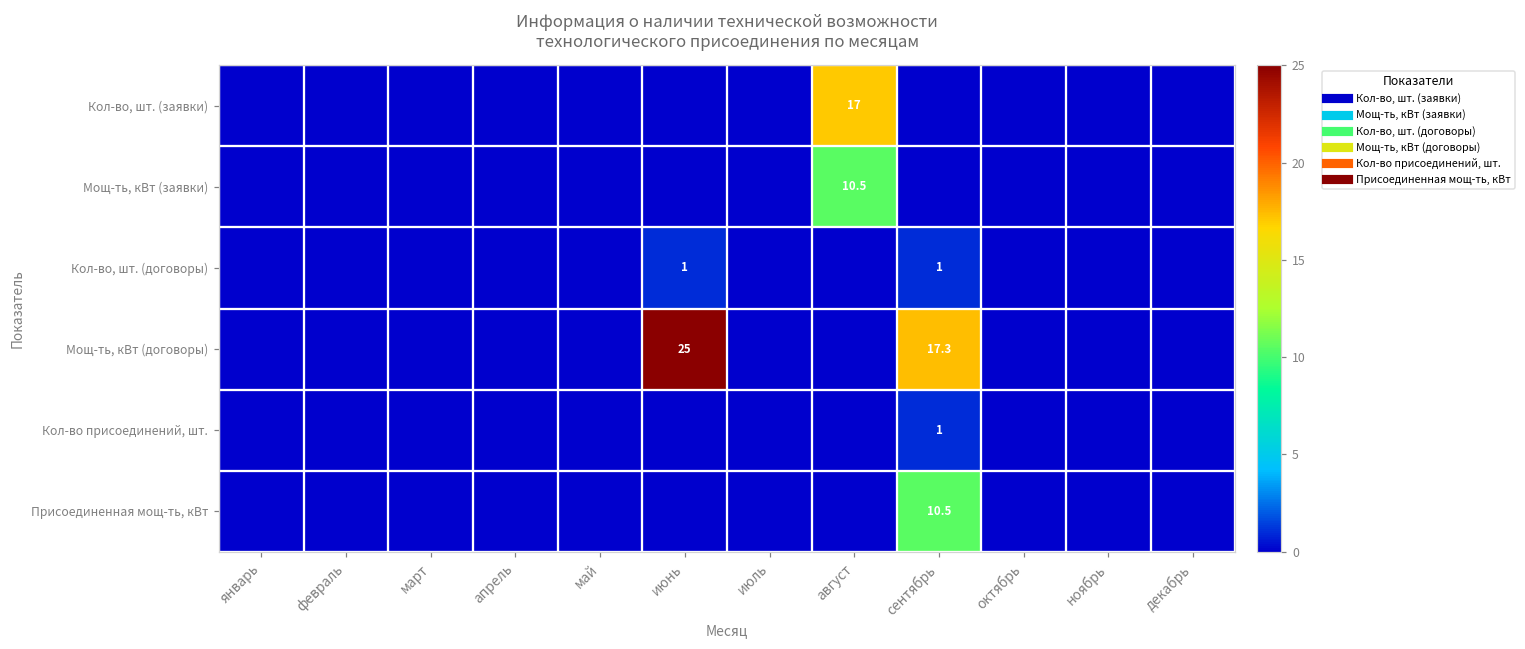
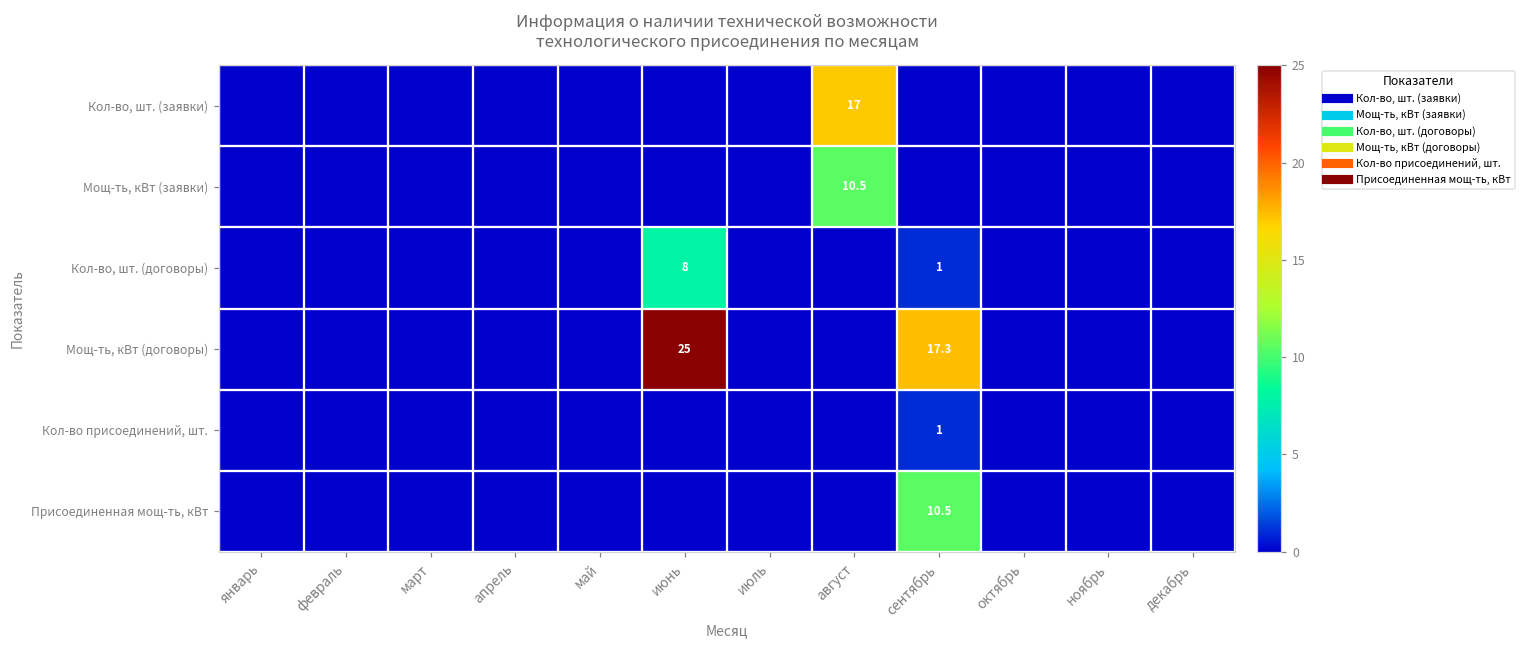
Кол-во, шт. (договоры), июнь: 1 -> 8
